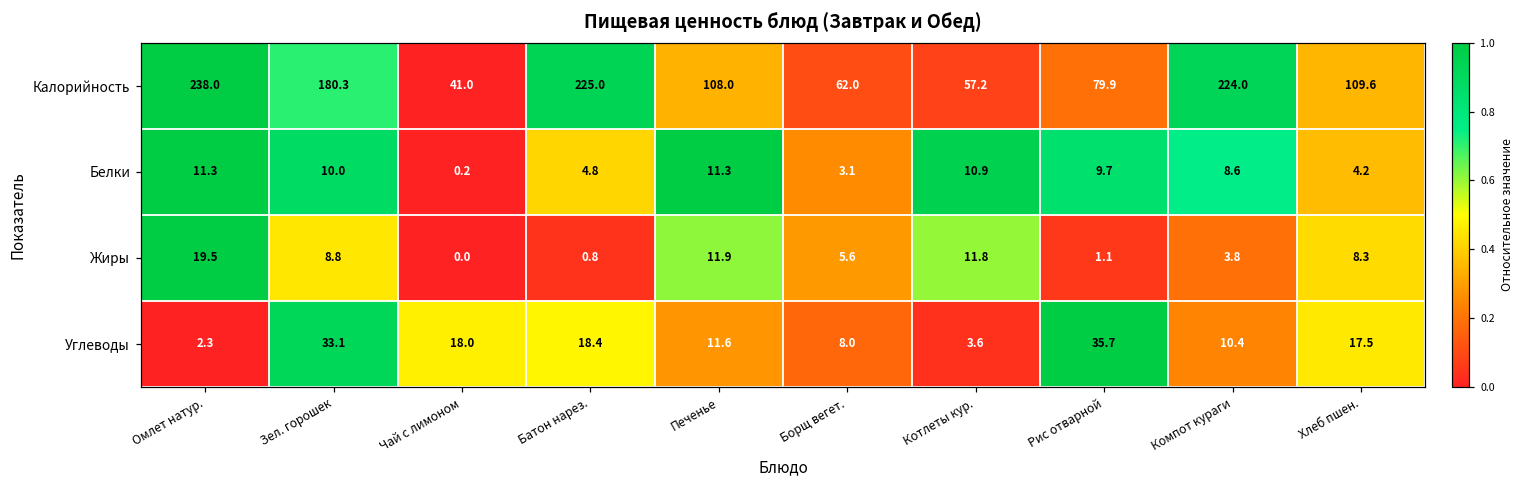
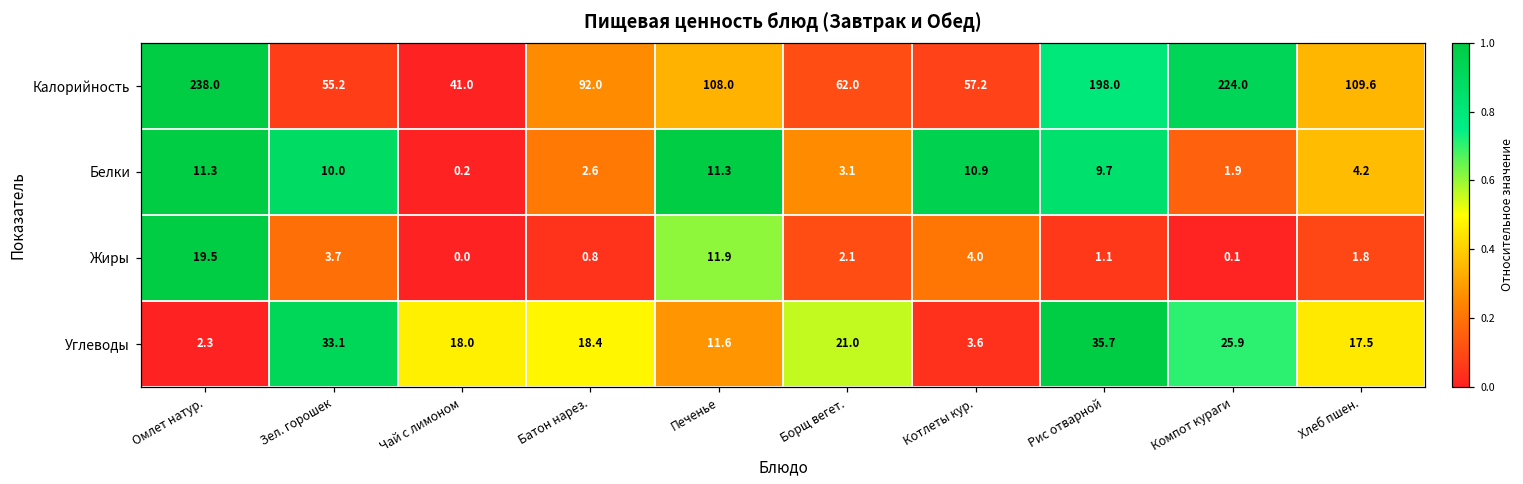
Калорийность, Зел. горошек: 180.3 -> 55.2
Калорийность, Батон нарез.: 225.0 -> 92.0
Калорийность, Рис отварной: 79.9 -> 198.0
Белки, Батон нарез.: 4.8 -> 2.6
Белки, Компот кураги: 8.6 -> 1.9
Жиры, Зел. горошек: 8.8 -> 3.7
Жиры, Борщ вегет.: 5.6 -> 2.1
Жиры, Котлеты кур.: 11.8 -> 4.0
Жиры, Компот кураги: 3.8 -> 0.1
Жиры, Хлеб пшен.: 8.3 -> 1.8
Углеводы, Борщ вегет.: 8.0 -> 21.0
Углеводы, Компот кураги: 10.4 -> 25.9
